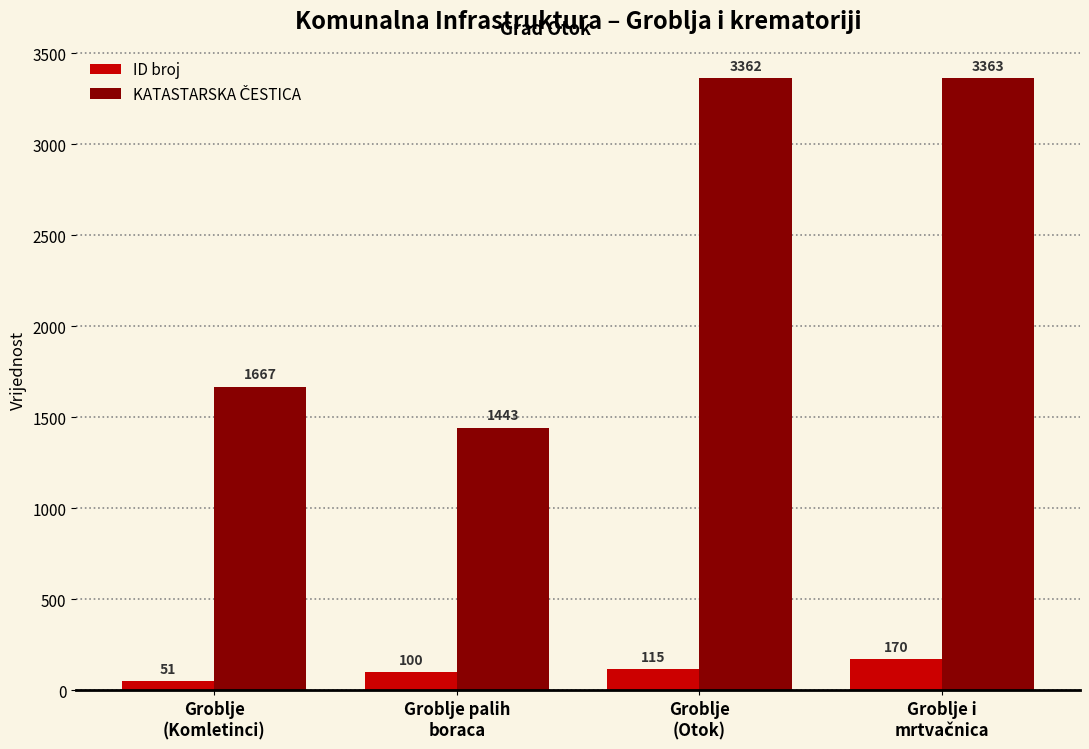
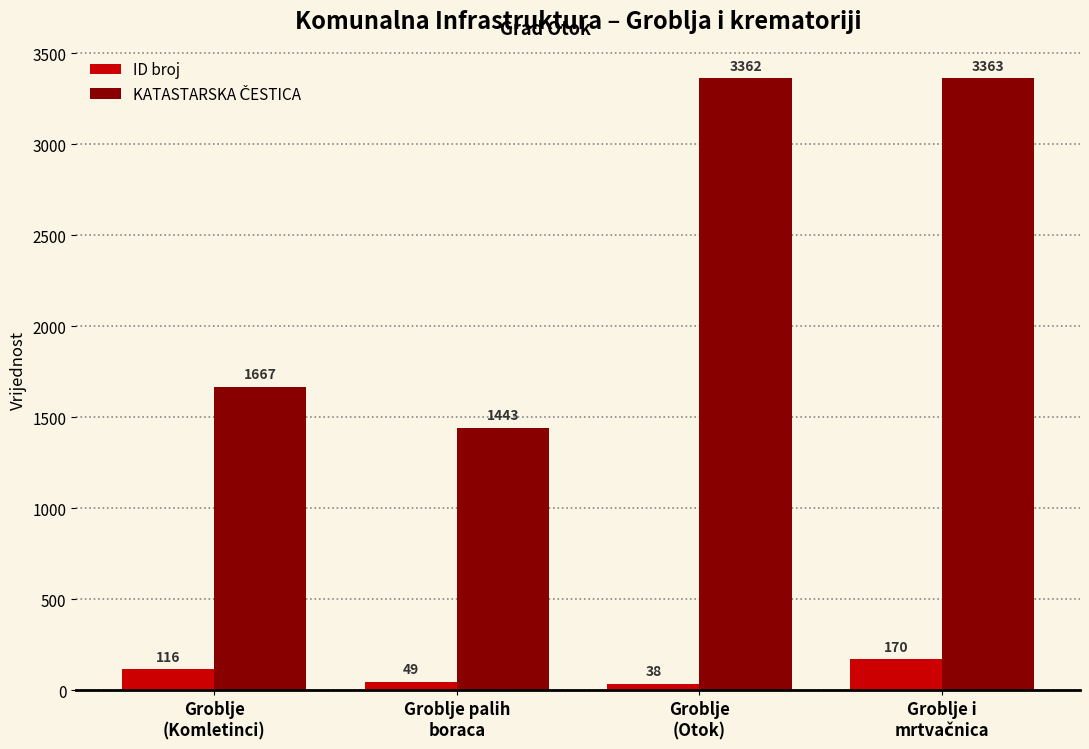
ID broj, Groblje (Komletinci): 51 -> 116
ID broj, Groblje palih boraca: 100 -> 49
ID broj, Groblje (Otok): 115 -> 38
